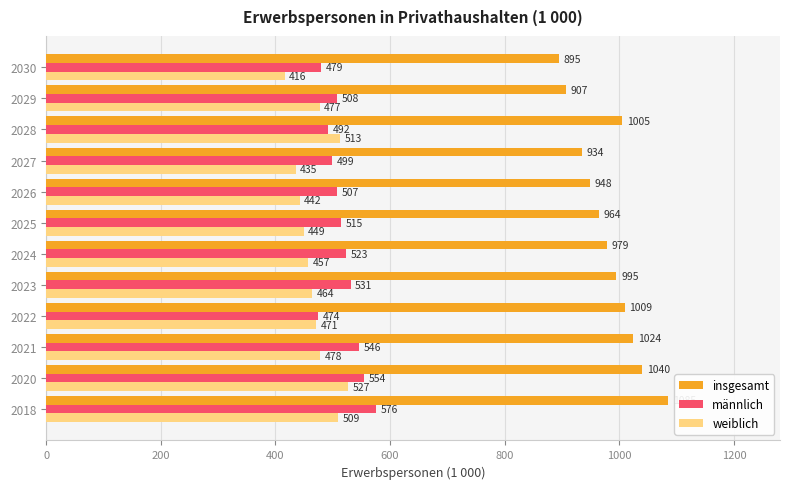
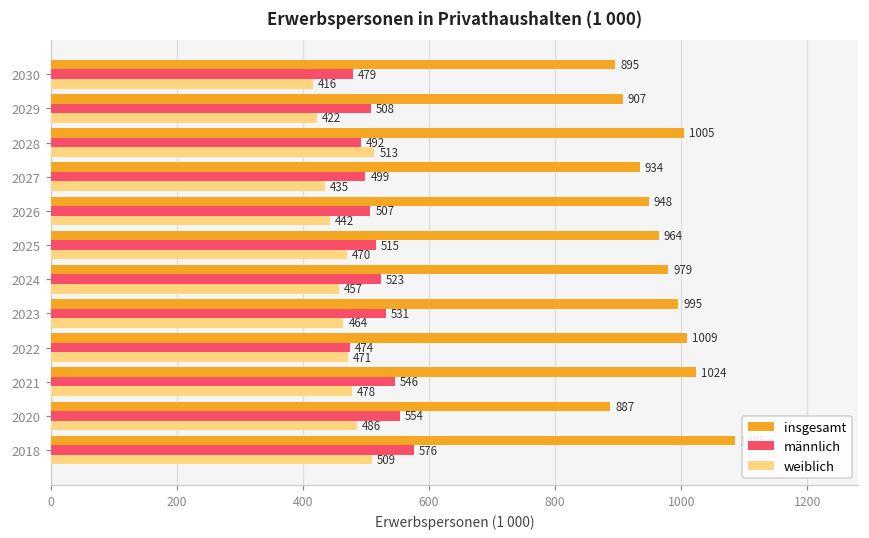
weiblich, 2029: 477 -> 422
weiblich, 2025: 449 -> 470
insgesamt, 2020: 1040 -> 887
weiblich, 2020: 527 -> 486
